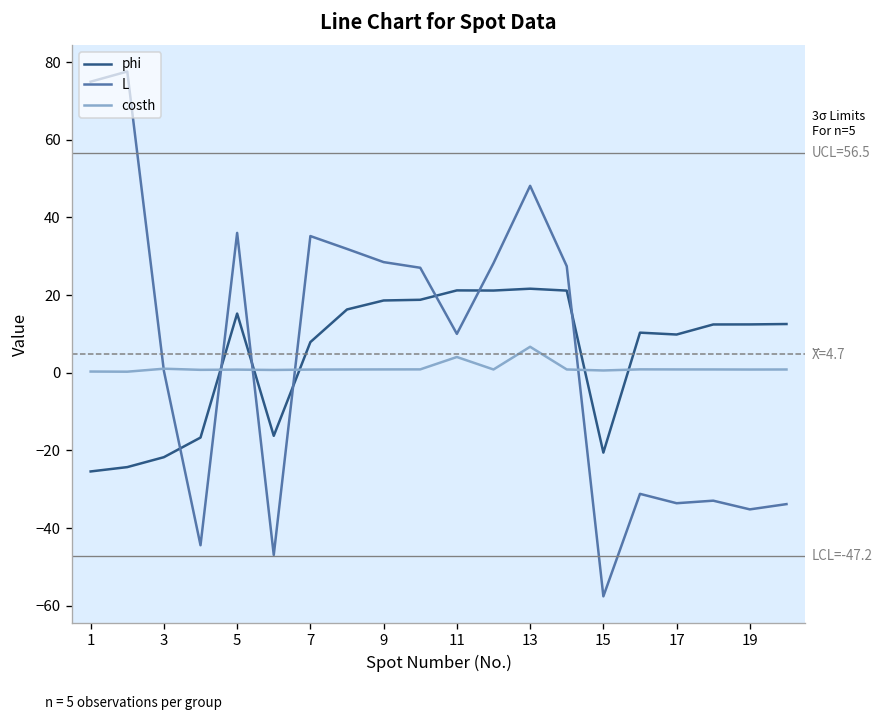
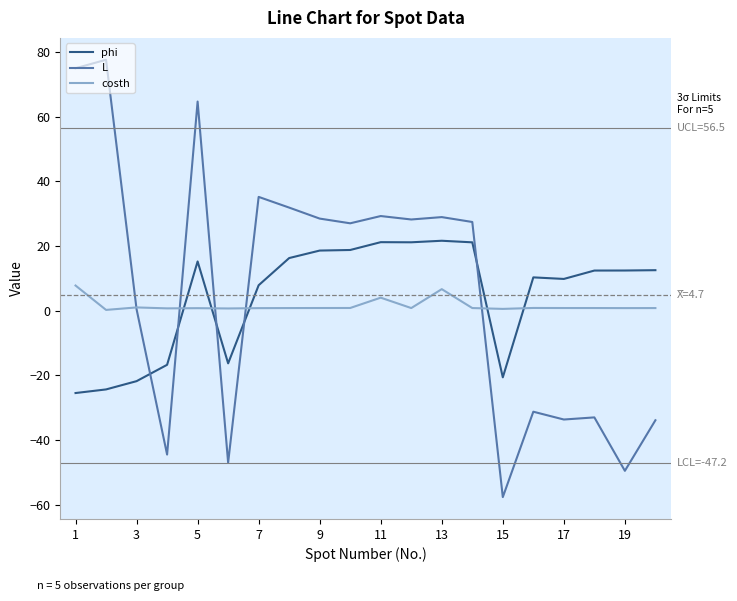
costh, 1: 0 -> 8
L, 5: 36 -> 65
L, 11: 10 -> 29
L, 13: 48 -> 29
L, 19: -35 -> -50
